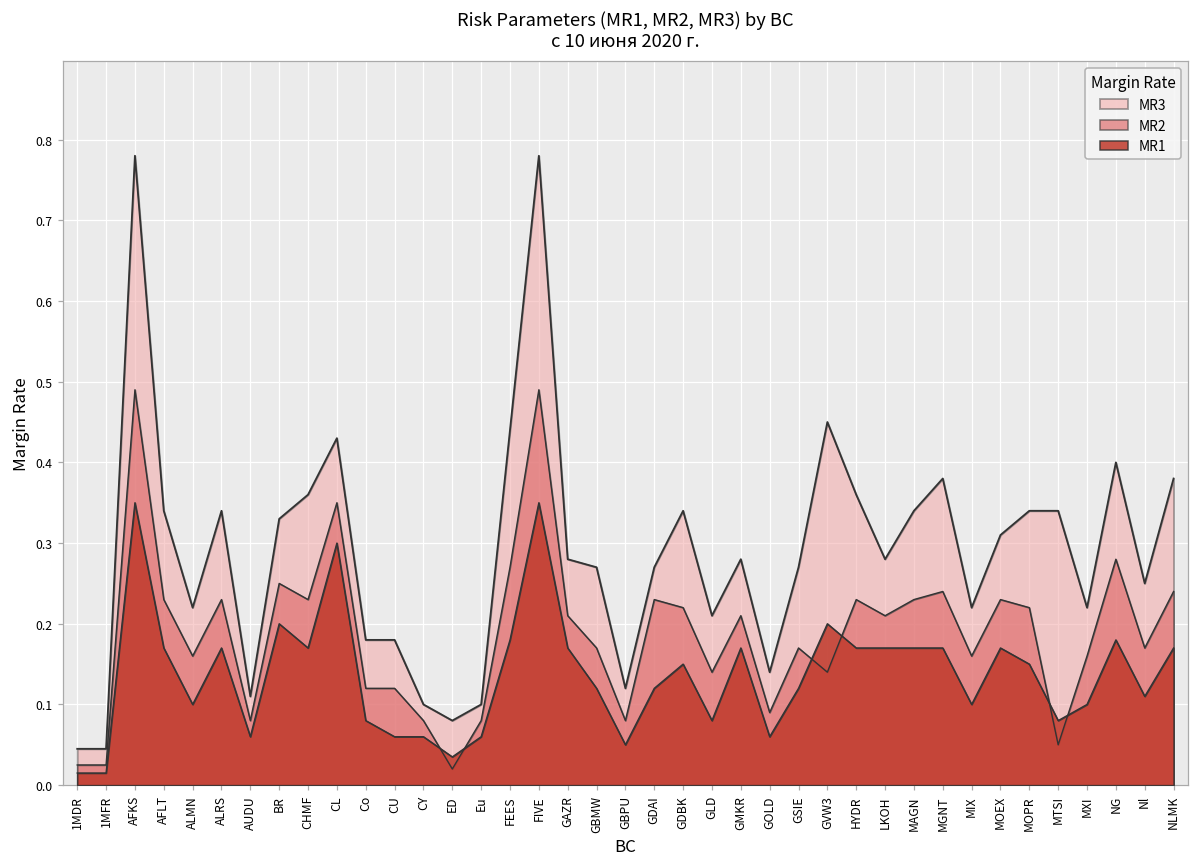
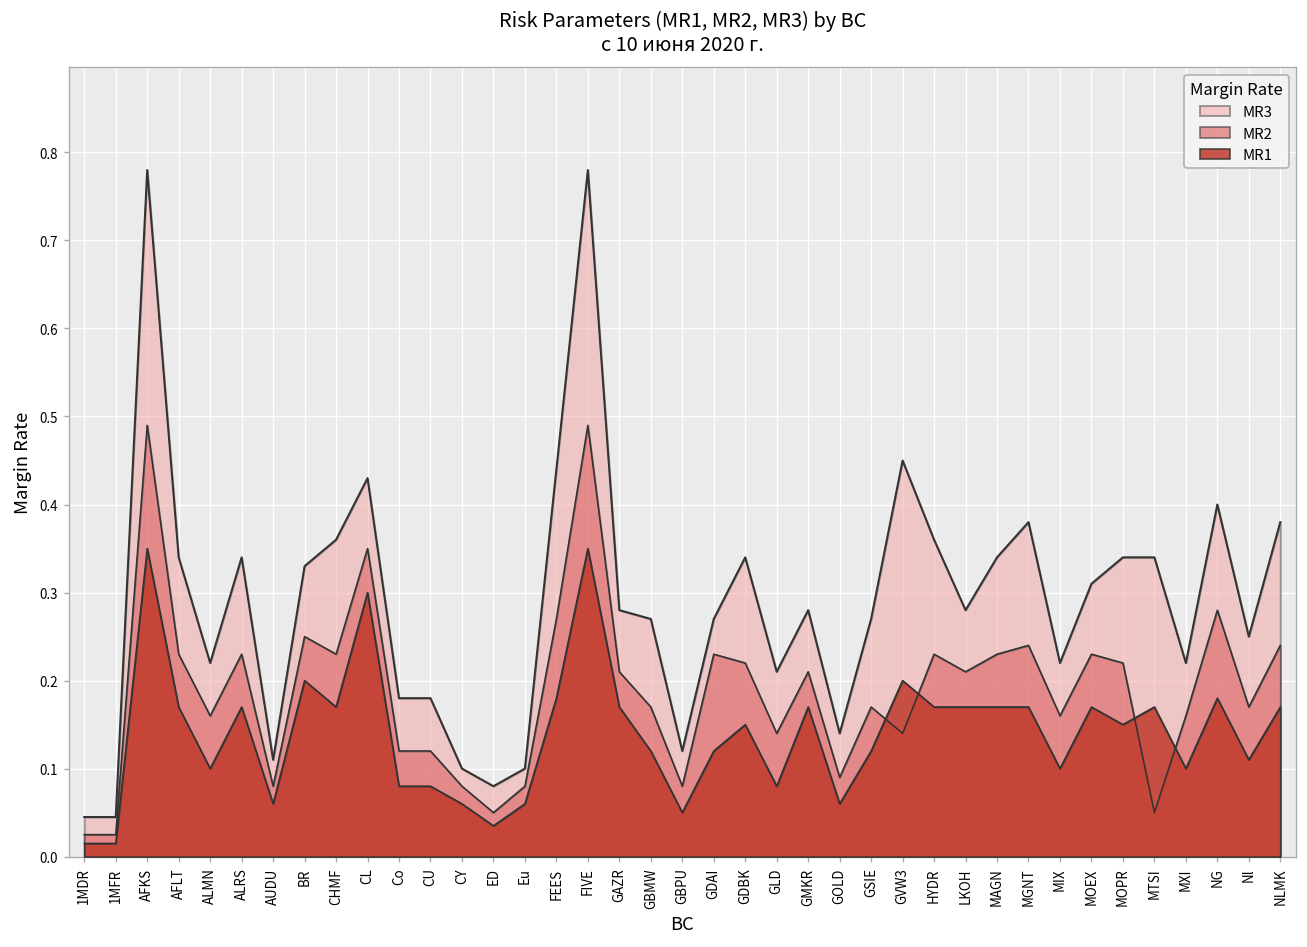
MR1, CU: 0.06 -> 0.08
MR2, ED: 0.02 -> 0.05
MR1, MTSI: 0.08 -> 0.17
